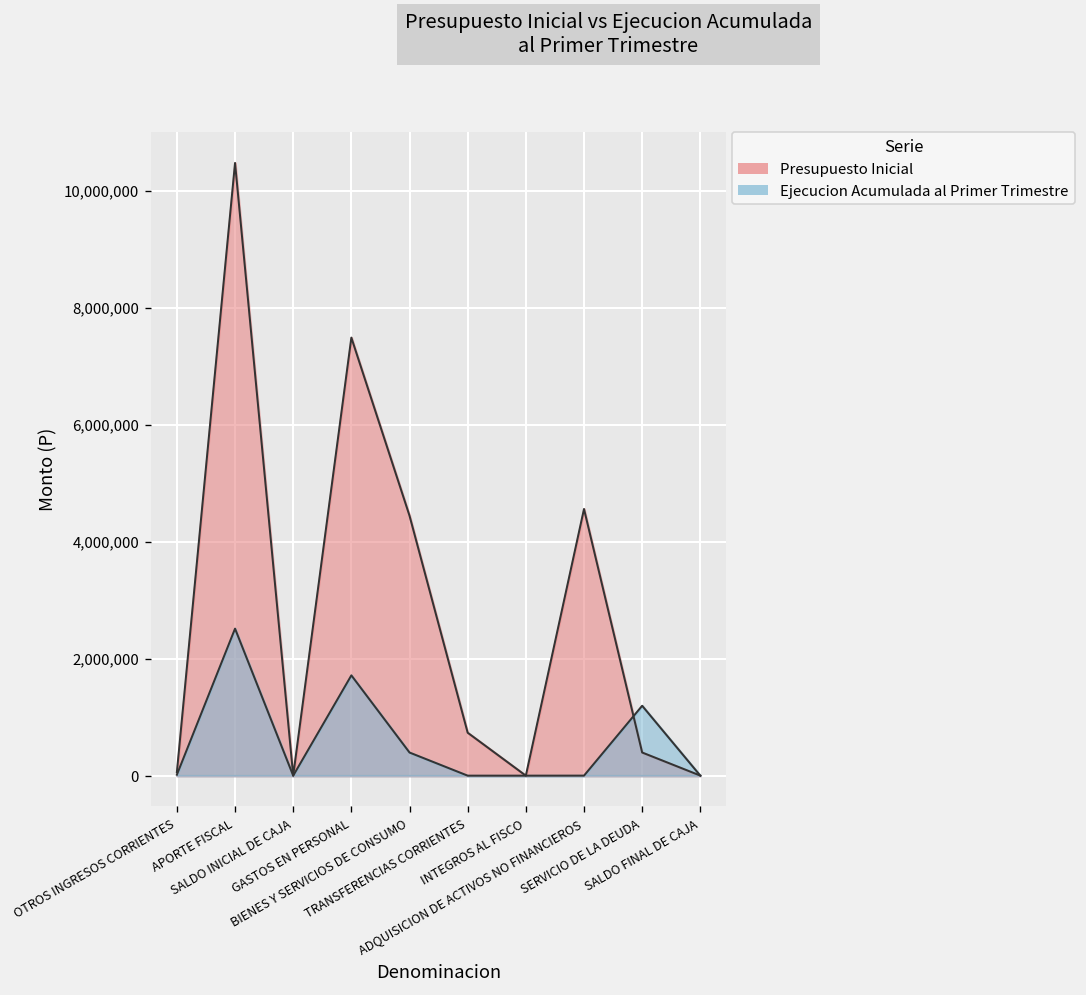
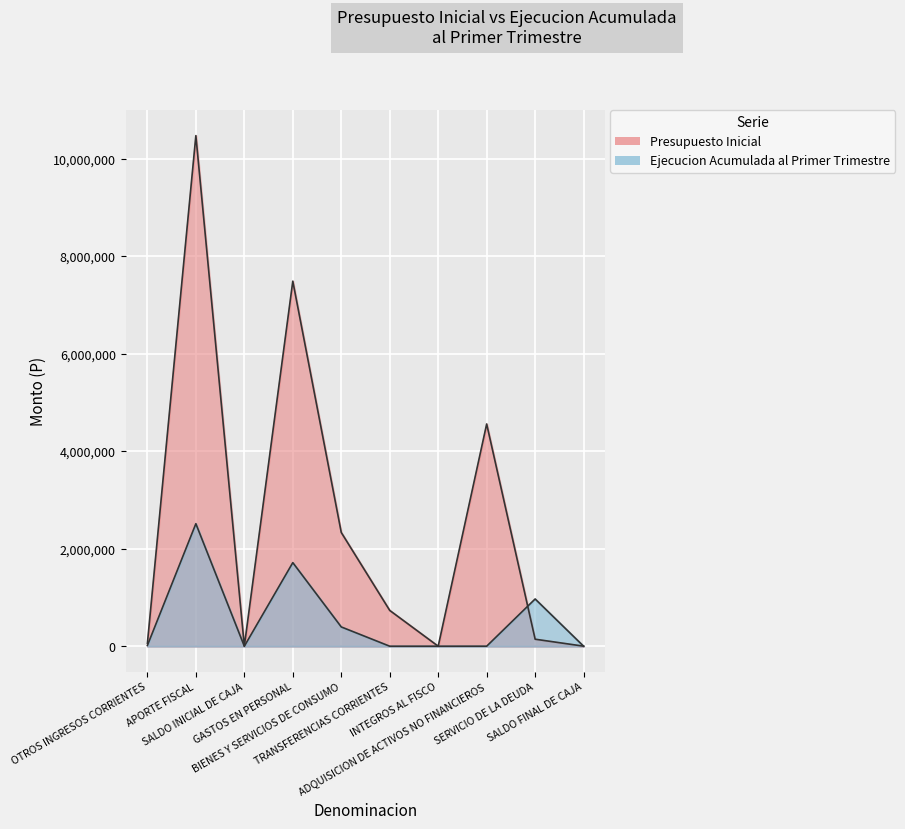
Presupuesto Inicial, BIENES Y SERVICIOS DE CONSUMO: 4,400,000 -> 2,300,000
Presupuesto Inicial, SERVICIO DE LA DEUDA: 400,000 -> 100,000
Ejecucion Acumulada al Primer Trimestre, SERVICIO DE LA DEUDA: 1,200,000 -> 1,000,000
